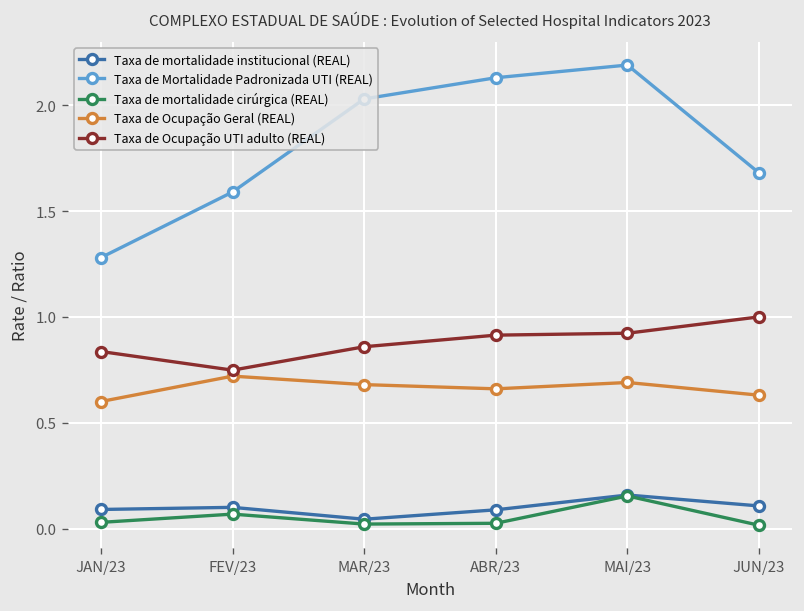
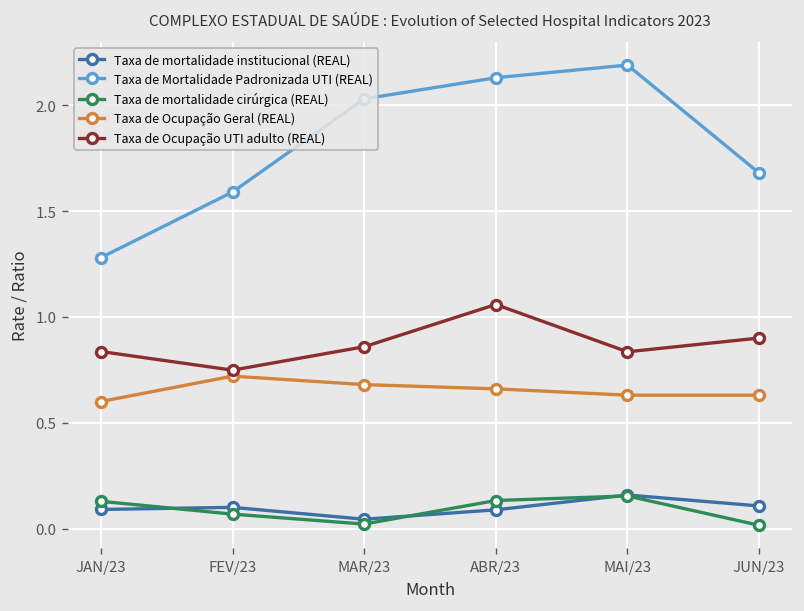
Taxa de mortalidade cirúrgica (REAL), JAN/23: 0.03 -> 0.13
Taxa de mortalidade cirúrgica (REAL), ABR/23: 0.02 -> 0.13
Taxa de Ocupação UTI adulto (REAL), ABR/23: 0.91 -> 1.06
Taxa de Ocupação Geral (REAL), MAI/23: 0.69 -> 0.63
Taxa de Ocupação UTI adulto (REAL), MAI/23: 0.92 -> 0.84
Taxa de Ocupação UTI adulto (REAL), JUN/23: 1.0 -> 0.9
